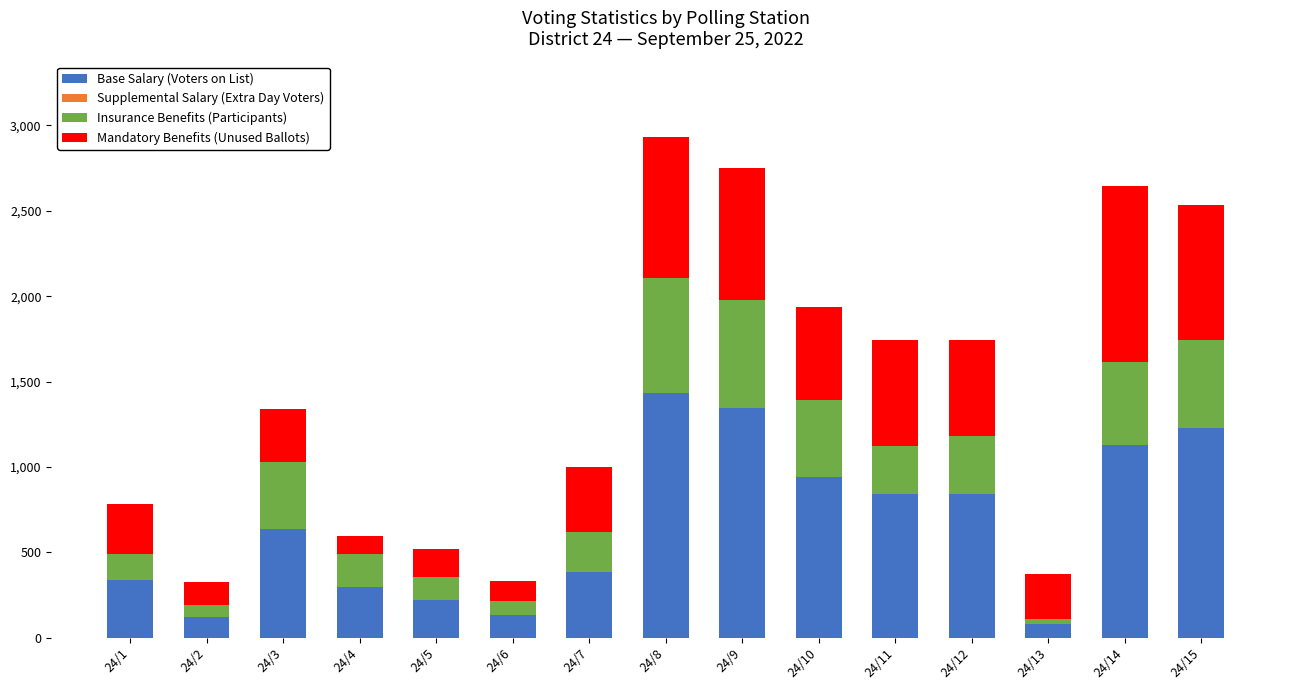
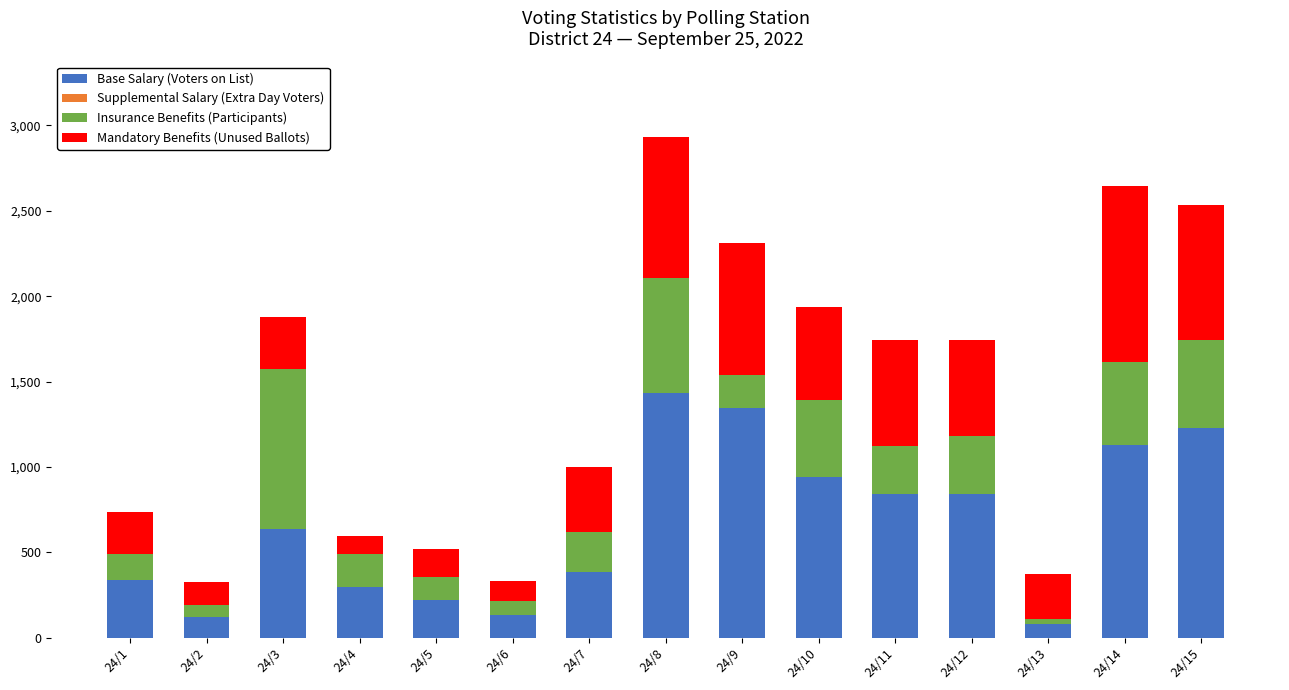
Mandatory Benefits (Unused Ballots), 24/1: 300 -> 250
Insurance Benefits (Participants), 24/3: 390 -> 930
Insurance Benefits (Participants), 24/9: 630 -> 190
